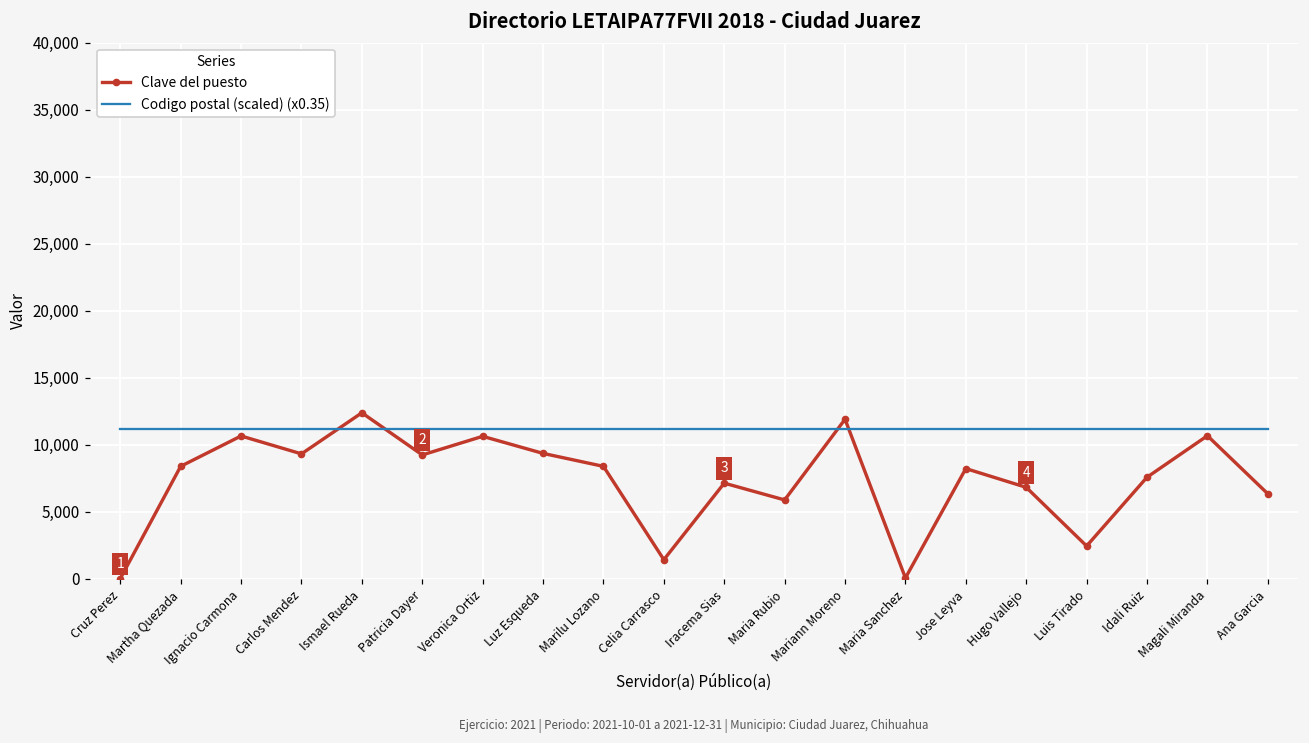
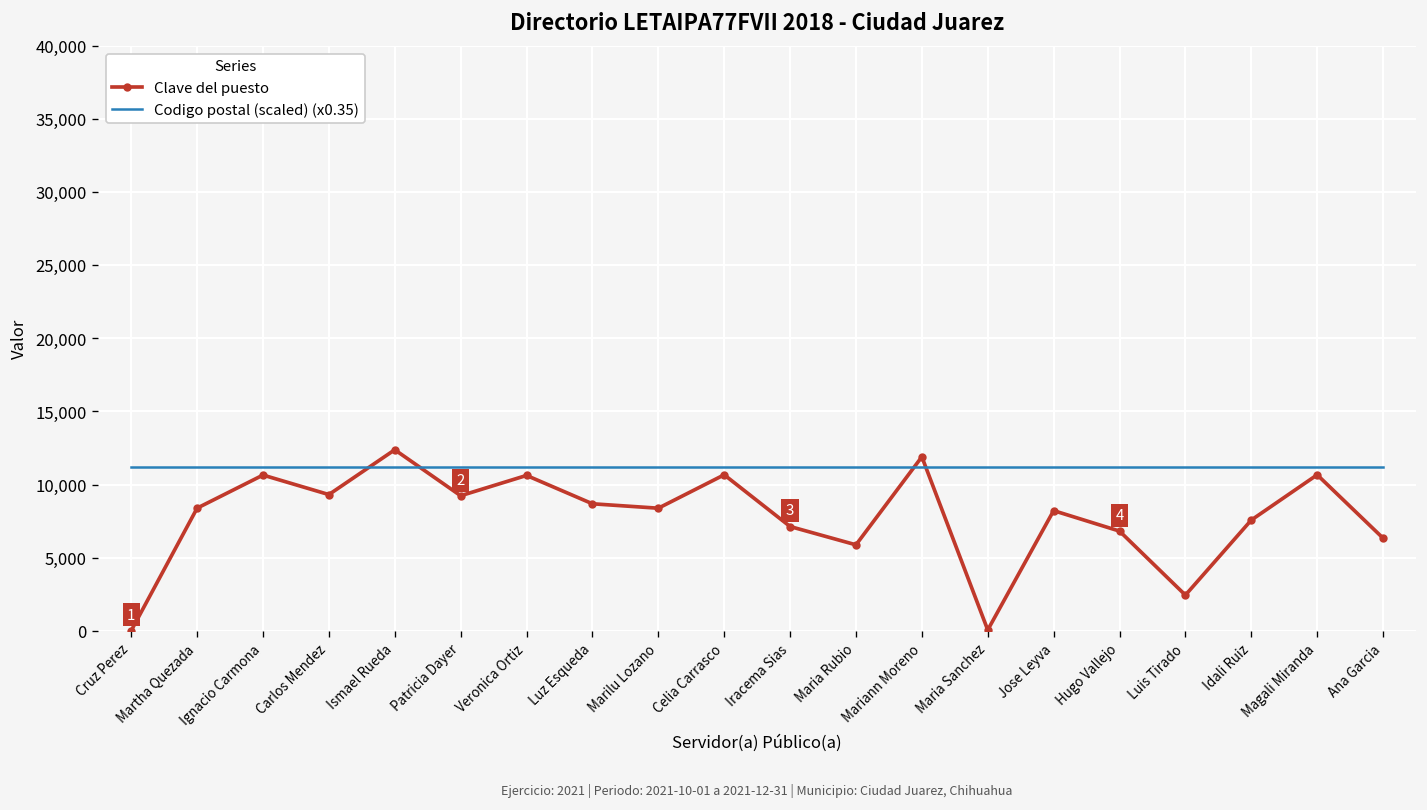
Clave del puesto, Luz Esqueda: 9,300 -> 8,700
Clave del puesto, Celia Carrasco: 1,400 -> 10,700
